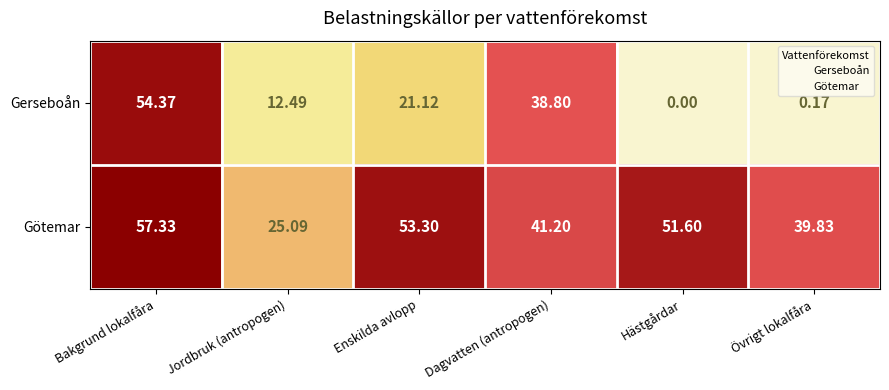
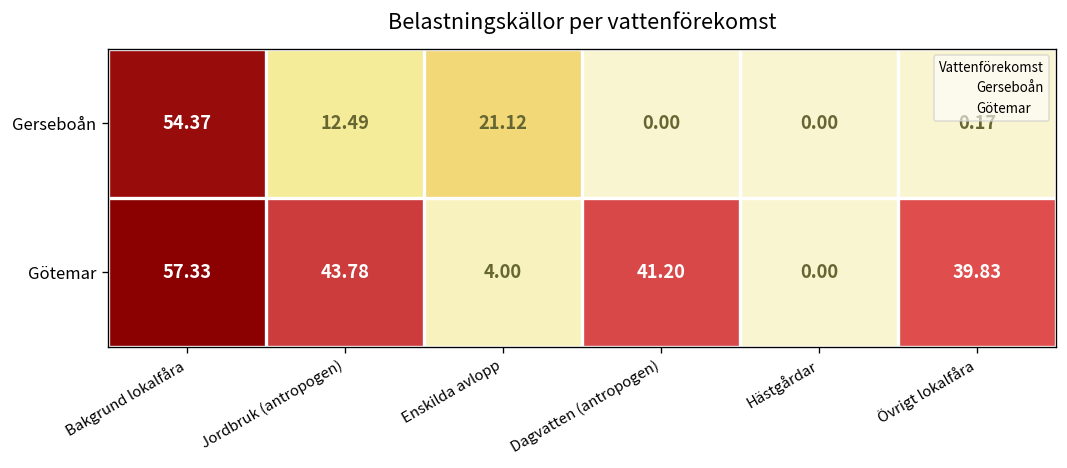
Gerseboån, Dagvatten (antropogen): 38.80 -> 0.00
Götemar, Jordbruk (antropogen): 25.09 -> 43.78
Götemar, Enskilda avlopp: 53.30 -> 4.00
Götemar, Hästgårdar: 51.60 -> 0.00
